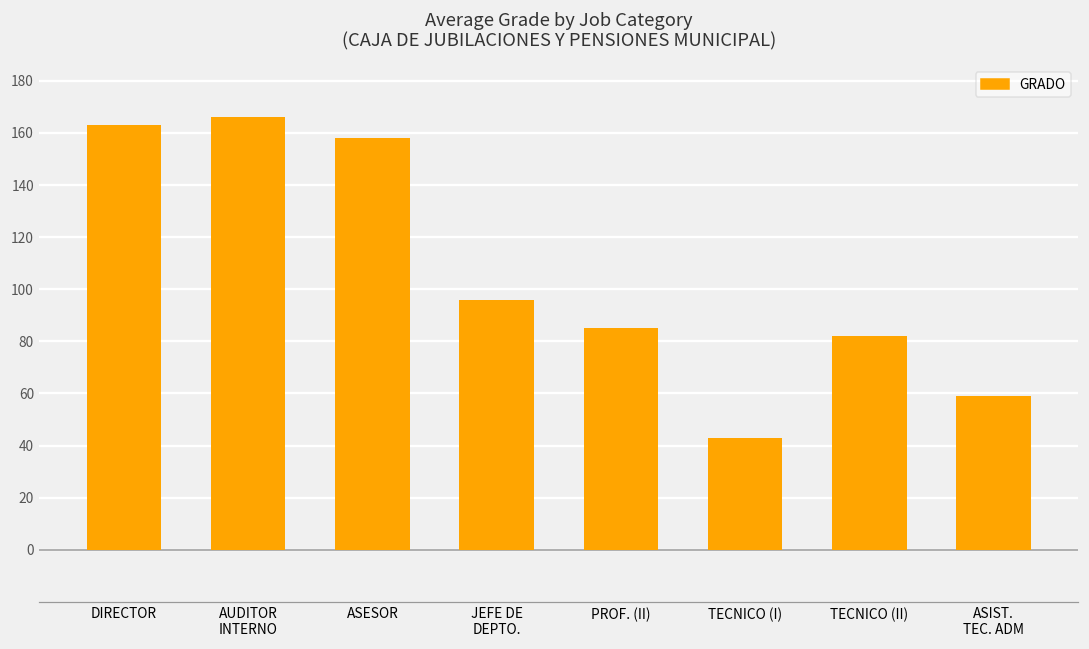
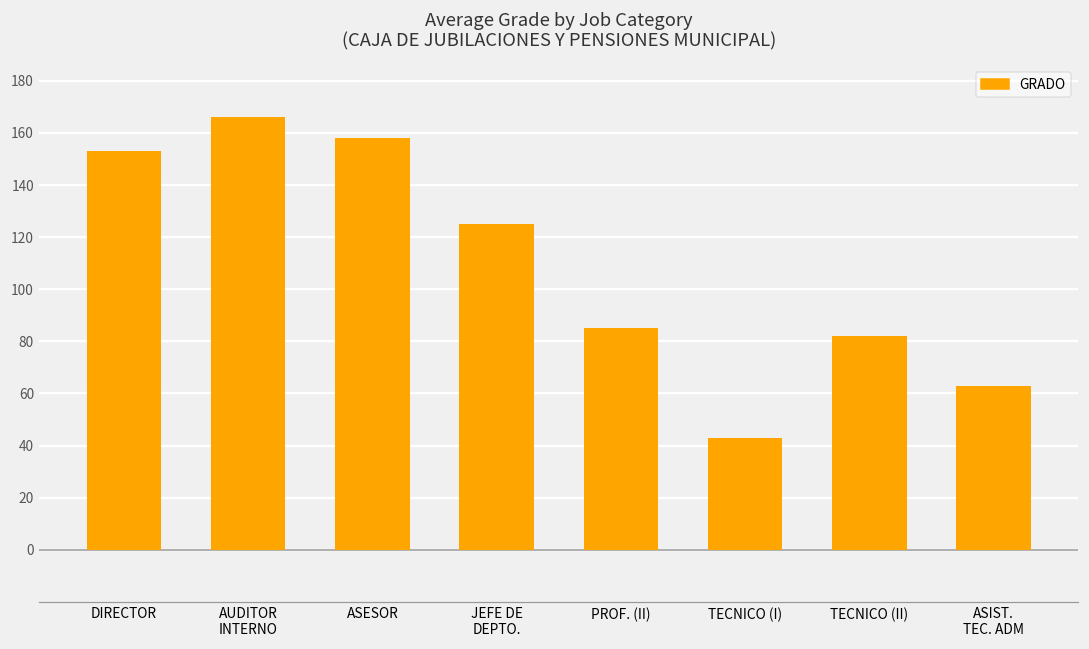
DIRECTOR: 163 -> 153
JEFE DE DEPTO.: 96 -> 125
ASIST. TEC. ADM: 59 -> 63
